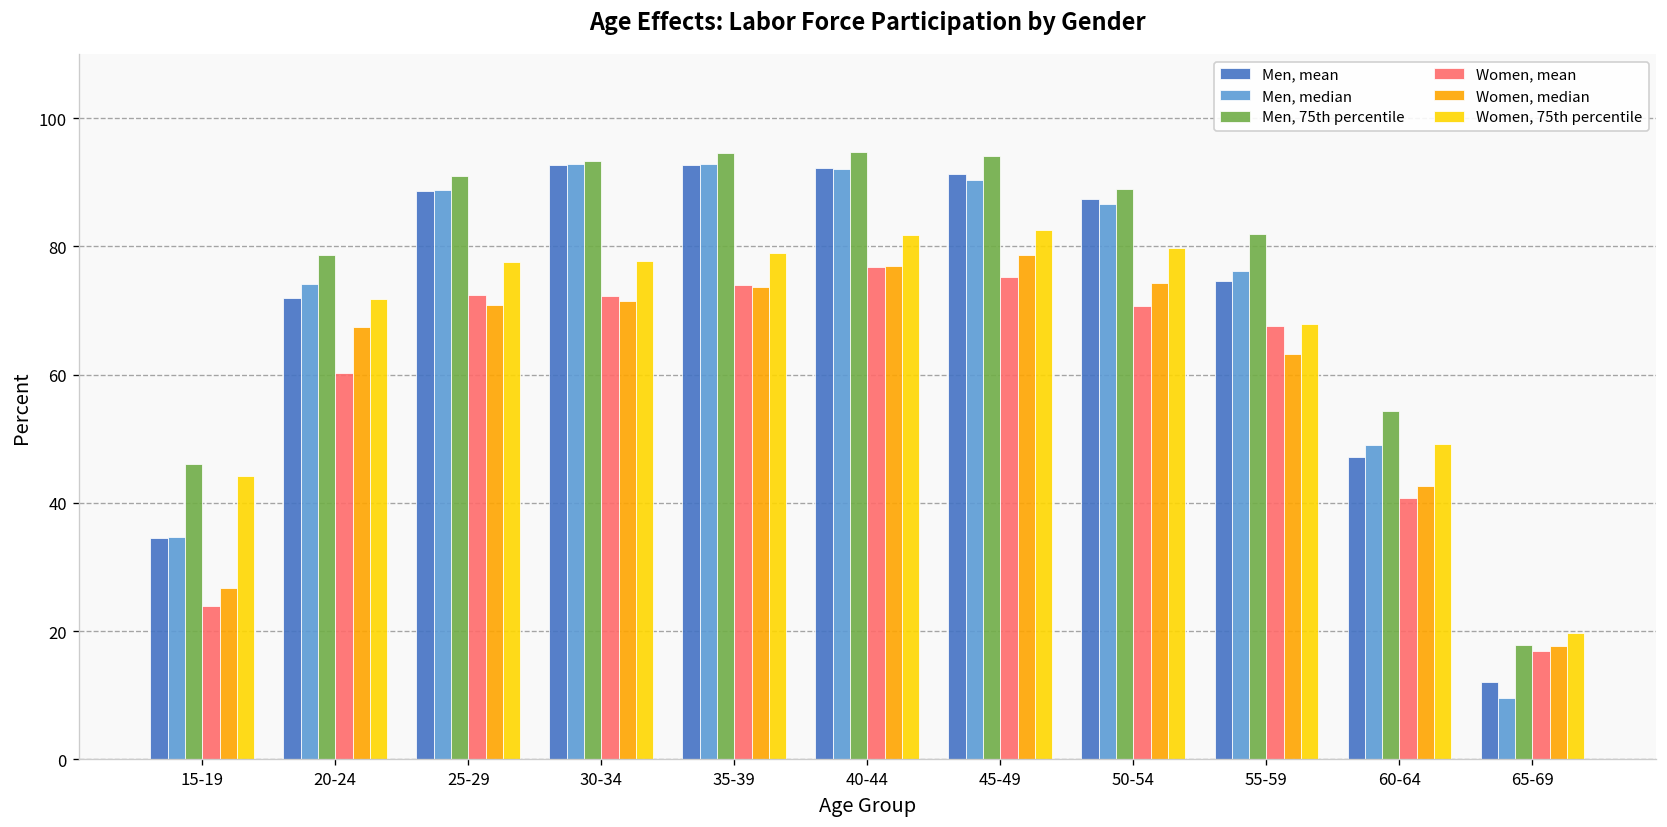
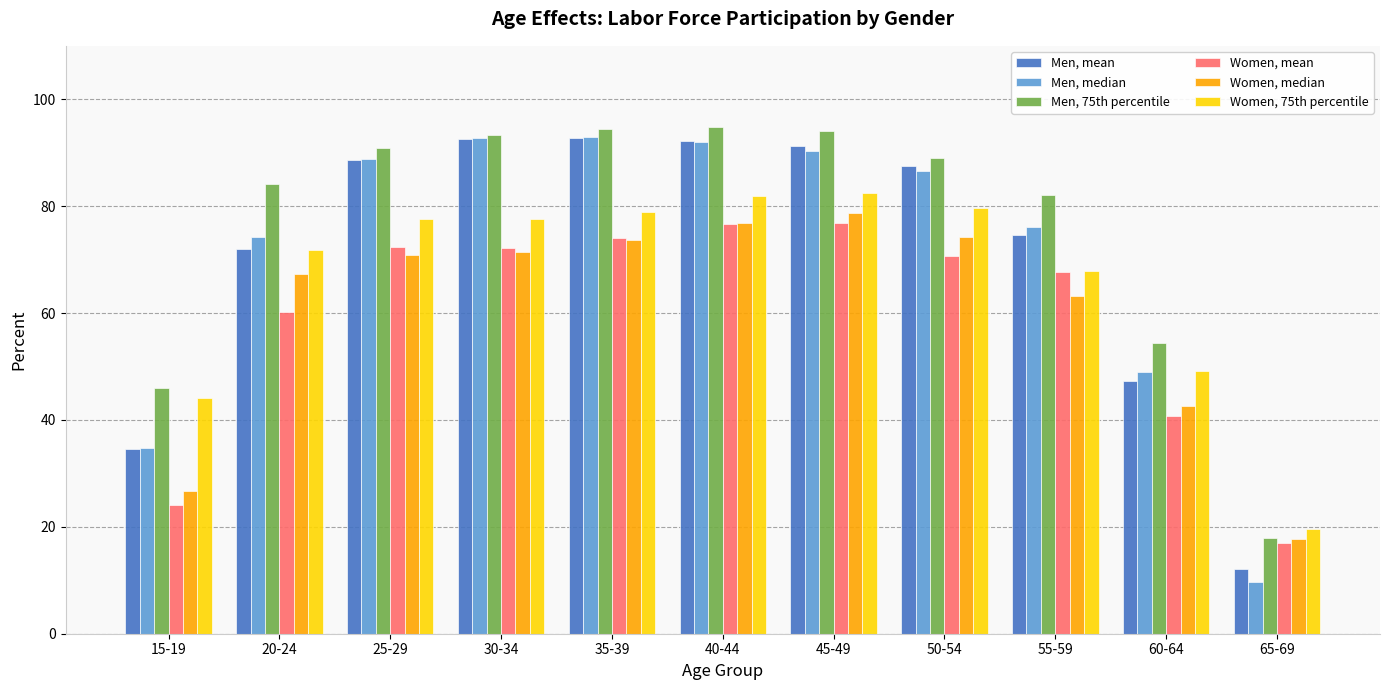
Men, 75th percentile, 20-24: 79 -> 84
Women, mean, 45-49: 75 -> 77
